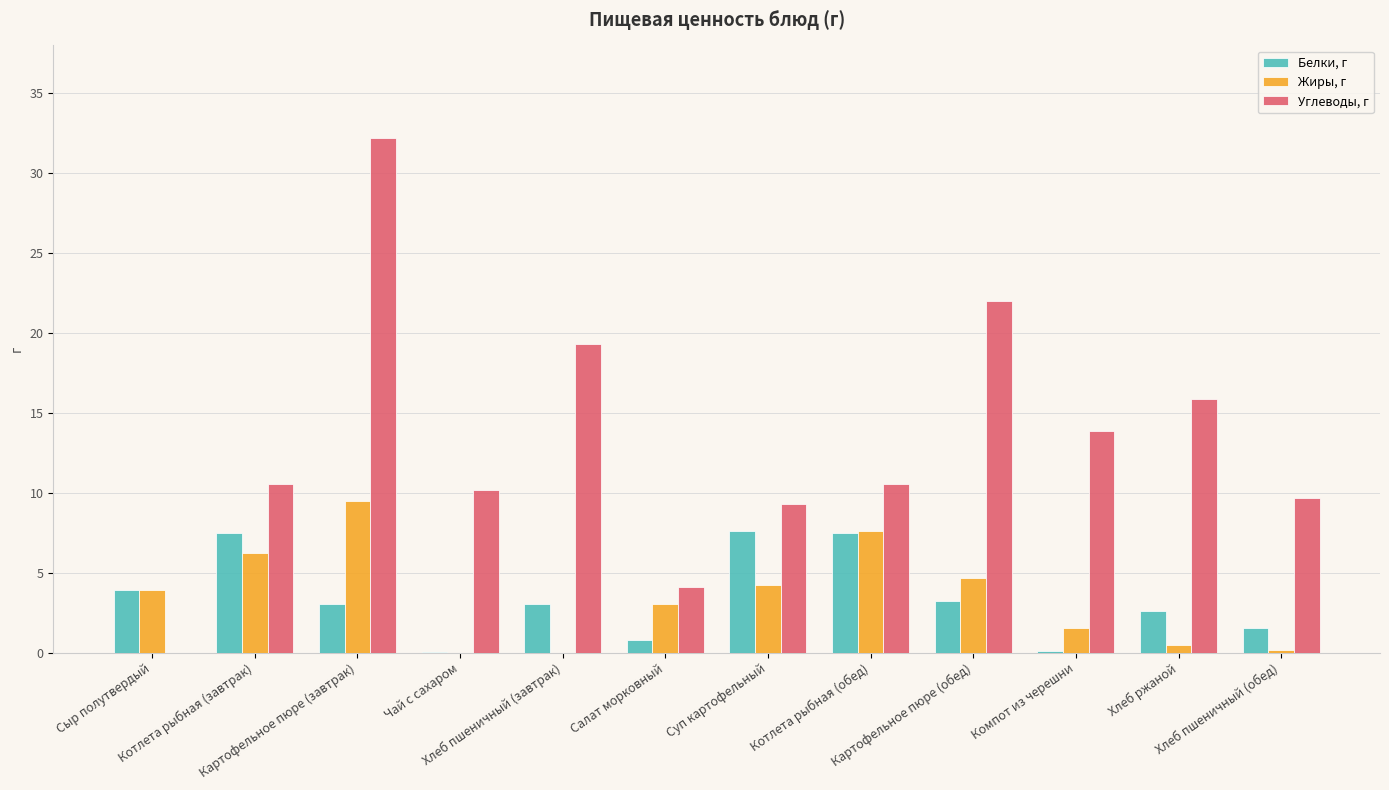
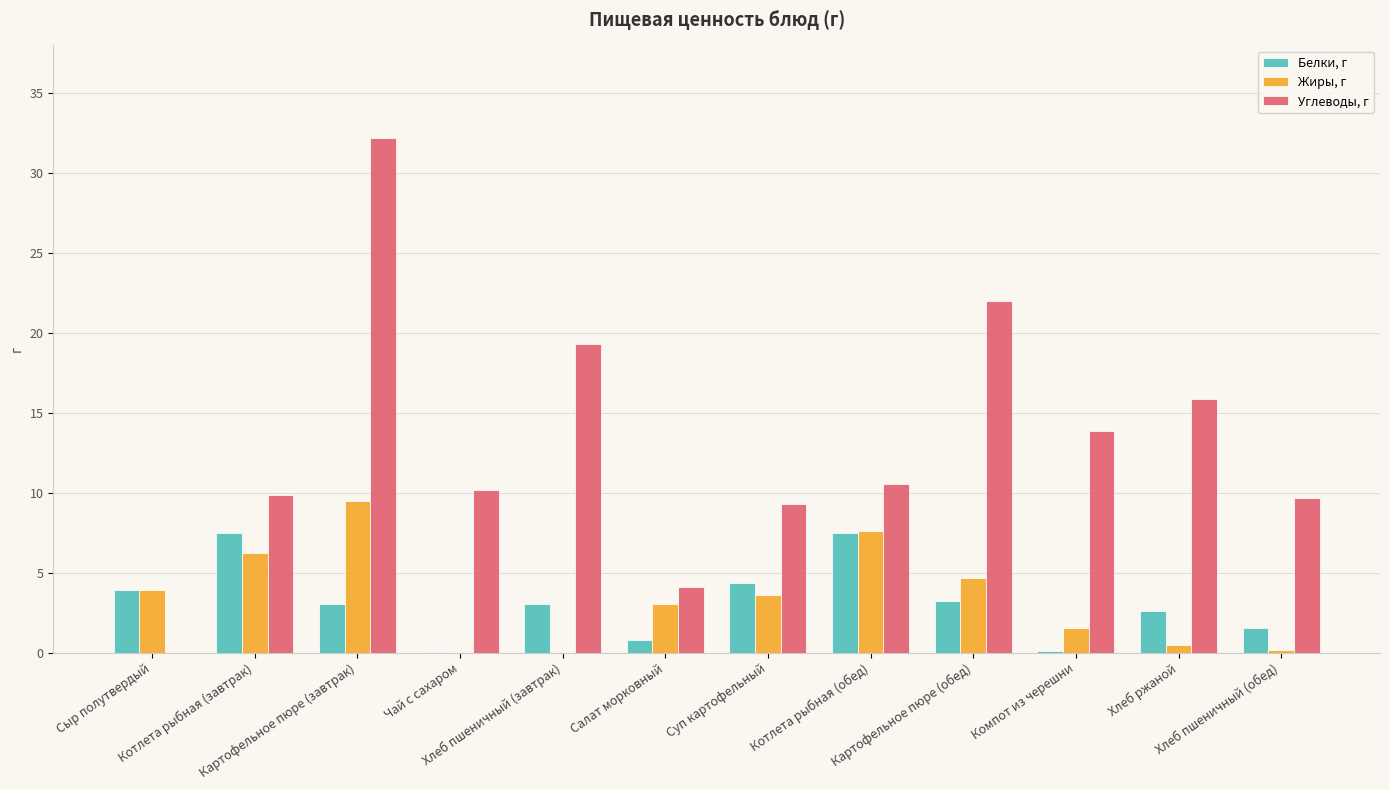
Углеводы, г, Котлета рыбная (завтрак): 10.6 -> 9.9
Белки, г, Суп картофельный: 7.6 -> 4.4
Жиры, г, Суп картофельный: 4.2 -> 3.6
